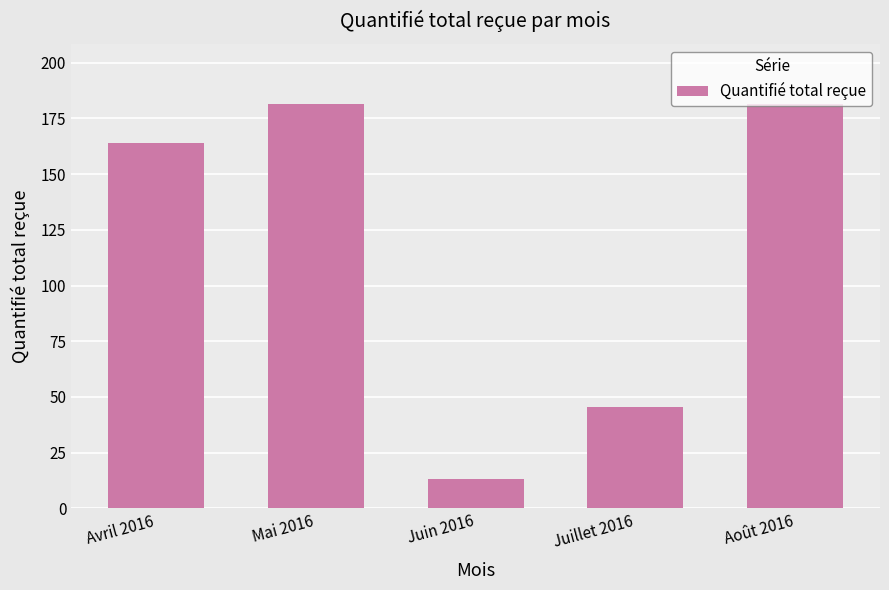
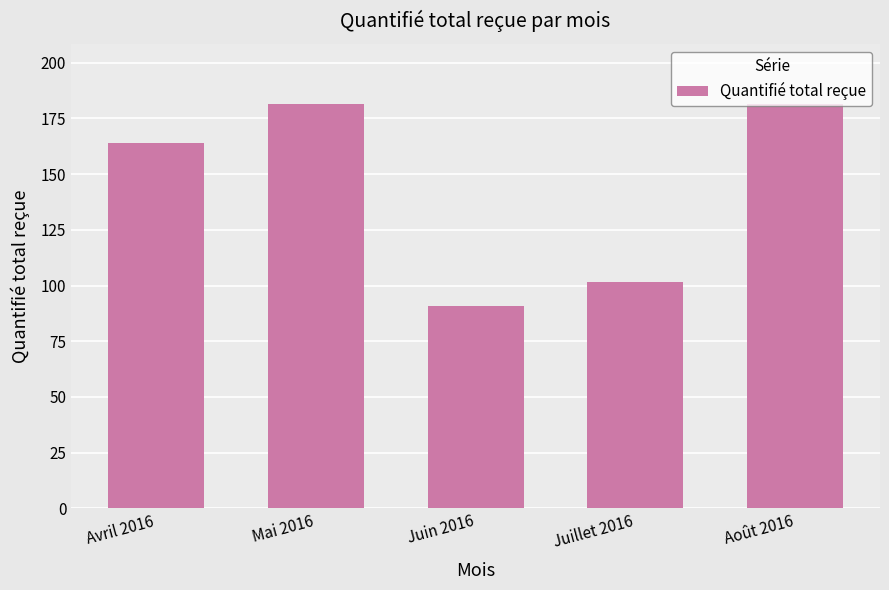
Juin 2016: 13 -> 91
Juillet 2016: 45 -> 102
